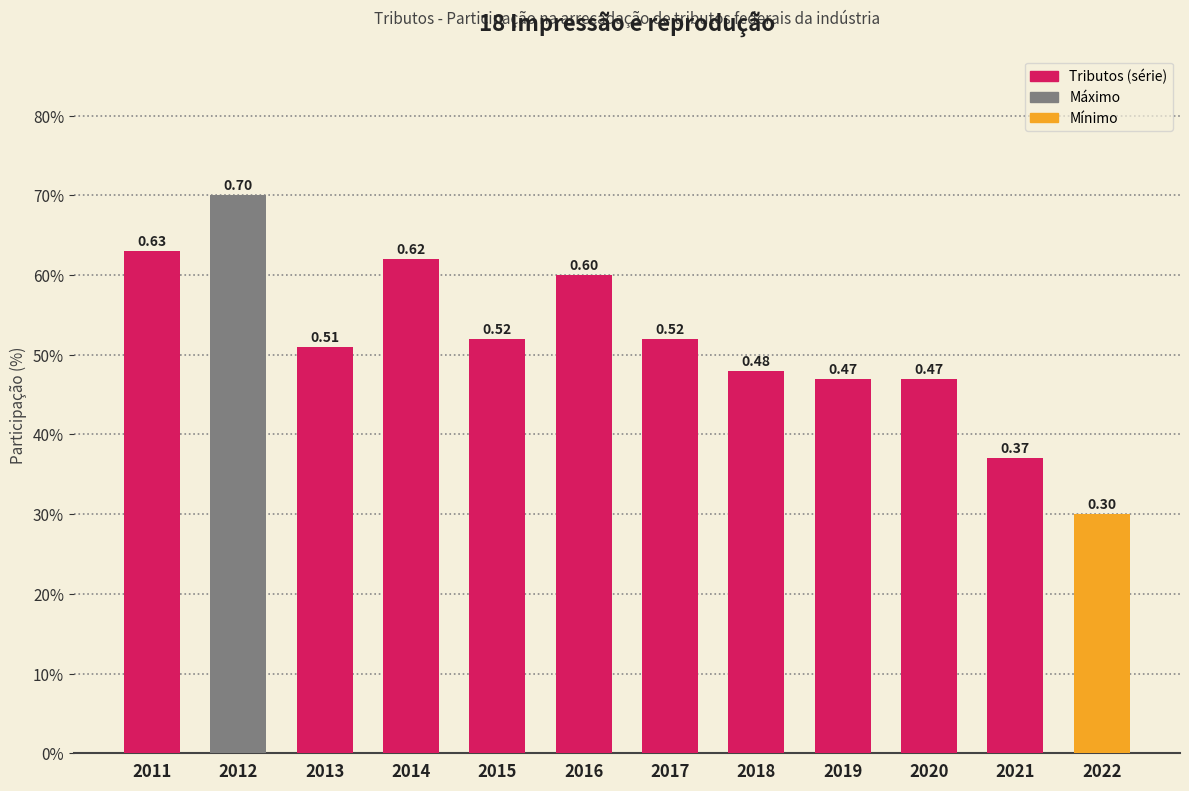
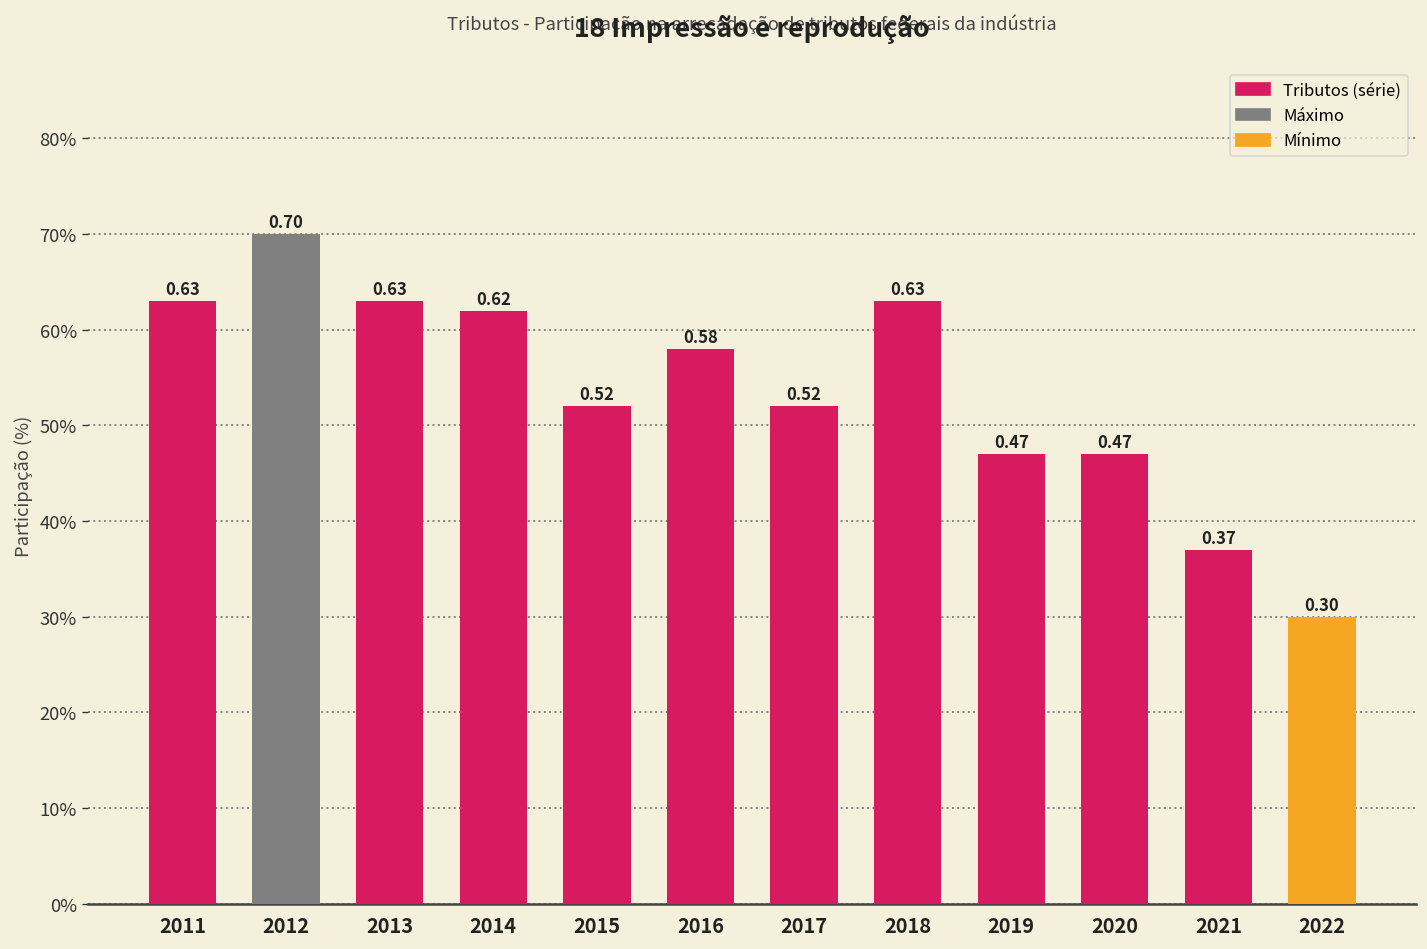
2013: 0.51 -> 0.63
2016: 0.60 -> 0.58
2018: 0.48 -> 0.63
